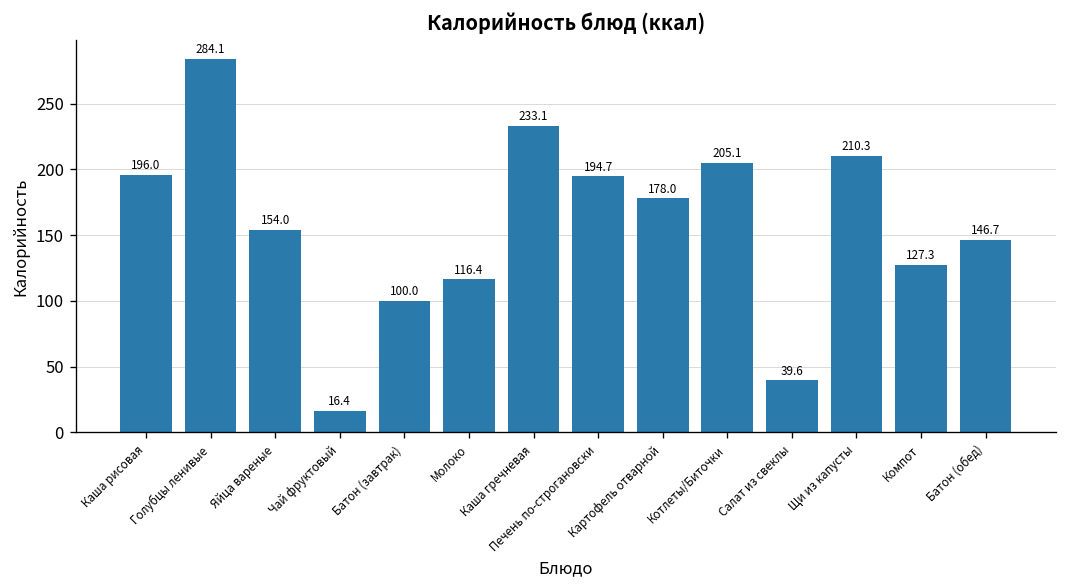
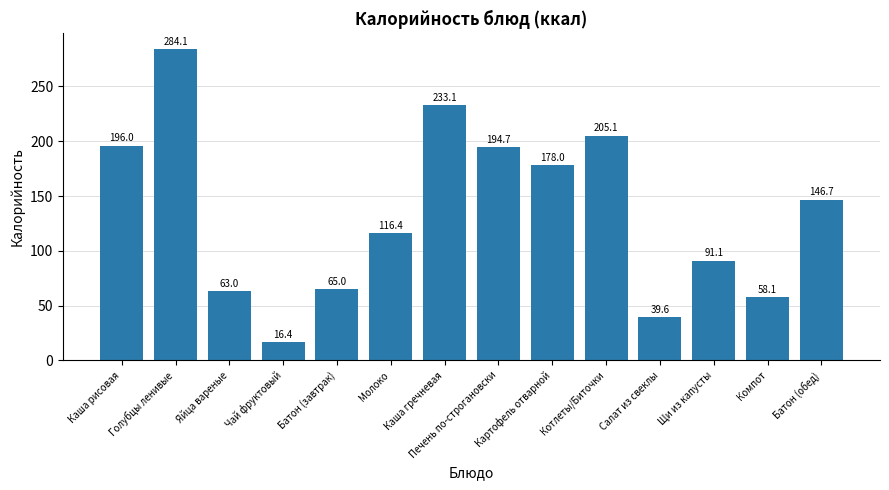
Яйца вареные: 154.0 -> 63.0
Батон (завтрак): 100.0 -> 65.0
Щи из капусты: 210.3 -> 91.1
Компот: 127.3 -> 58.1
